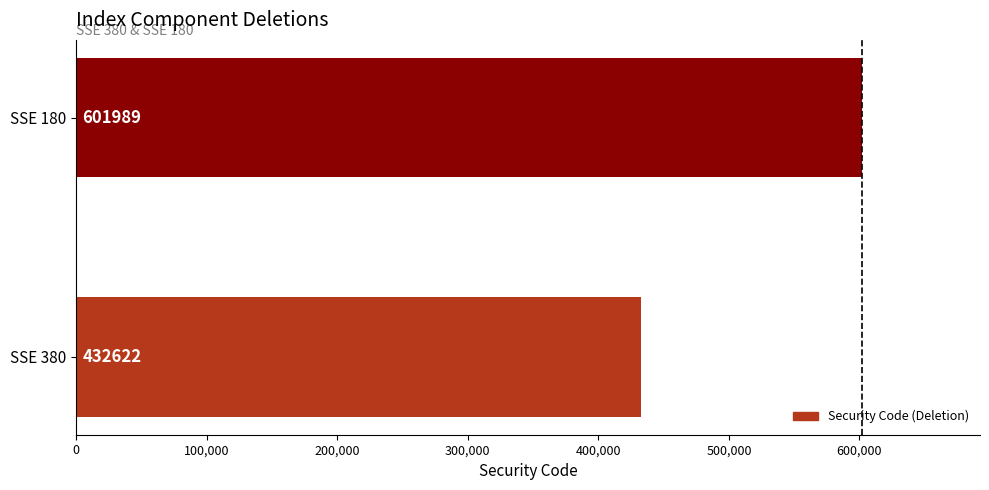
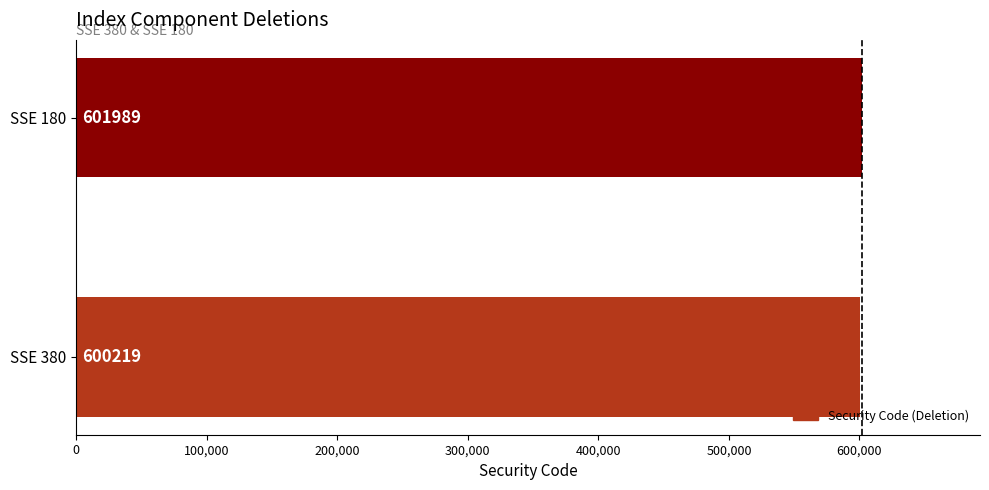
SSE 380: 432622 -> 600219
